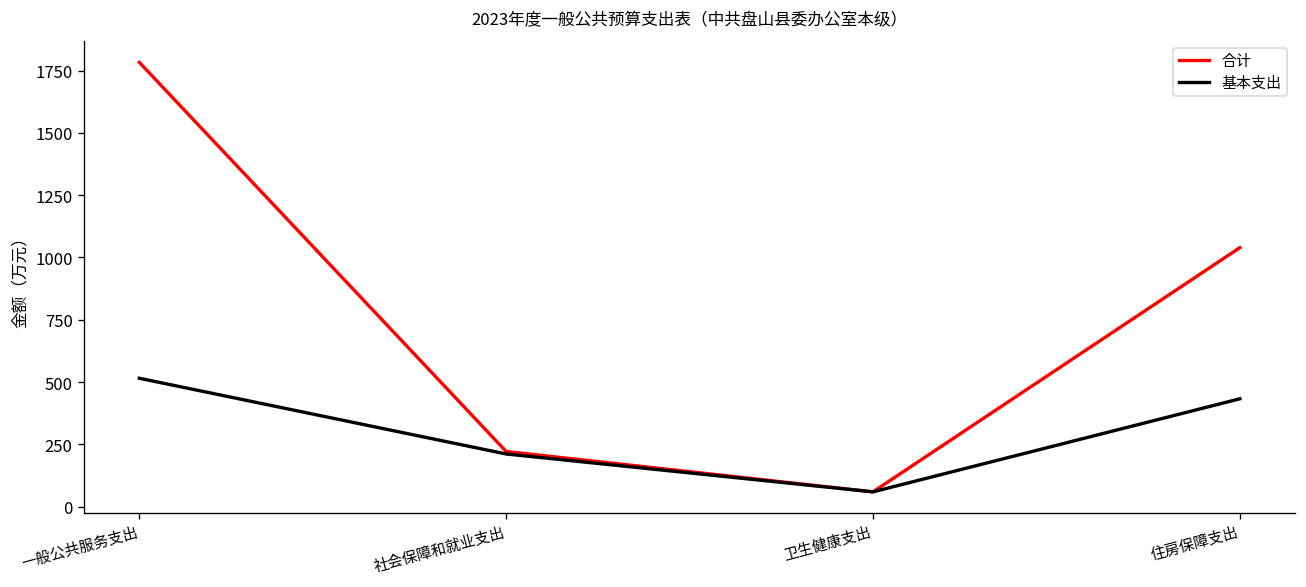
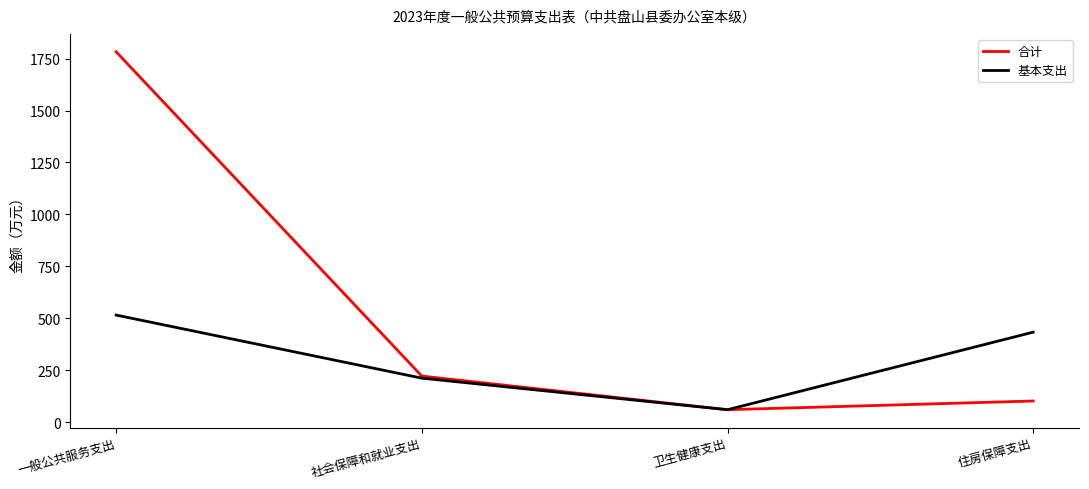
合计, 住房保障支出: 1040 -> 100
